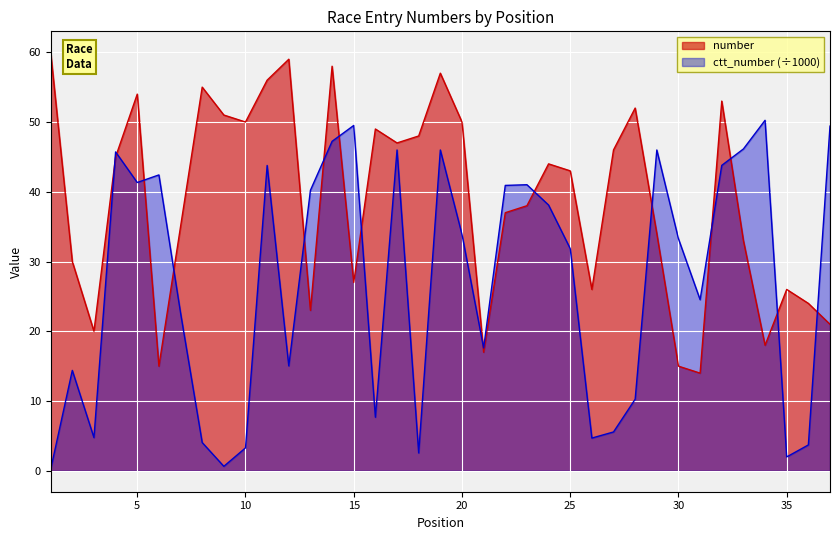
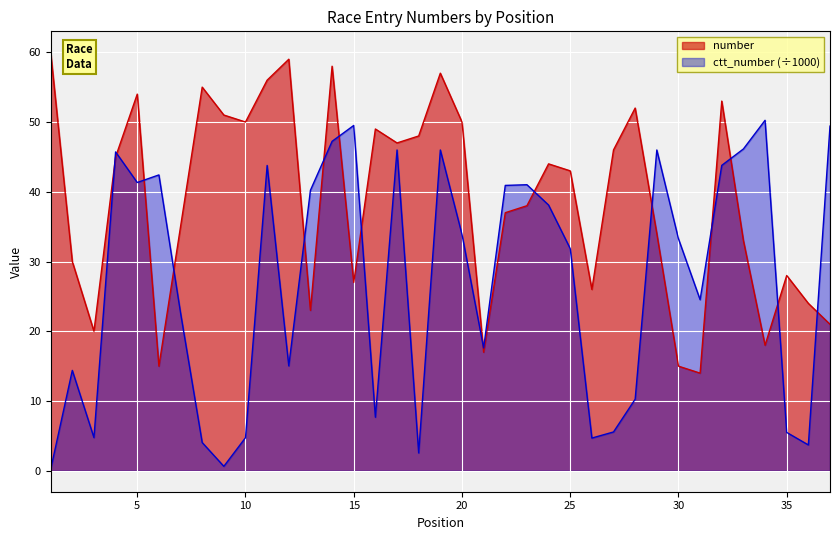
ctt_number (÷1000), 10: 3 -> 5
number, 35: 26 -> 28
ctt_number (÷1000), 35: 2 -> 6
